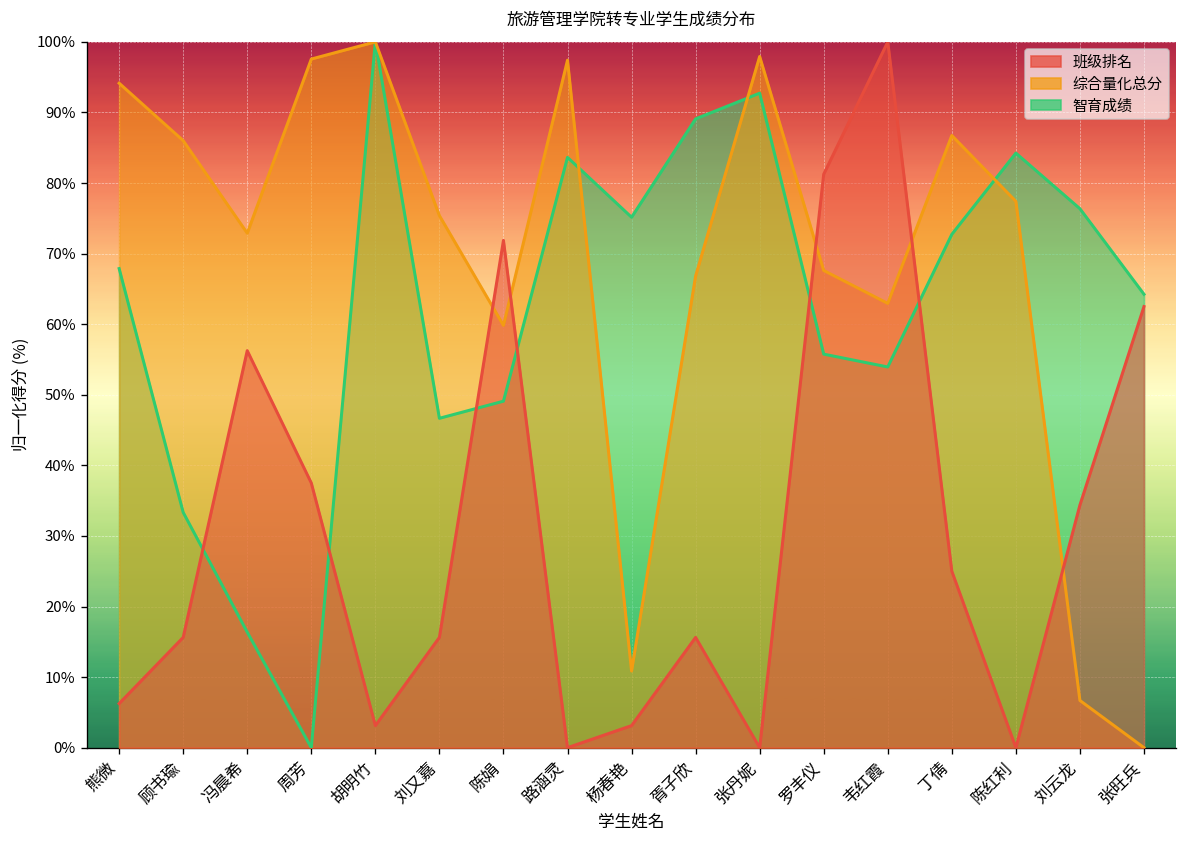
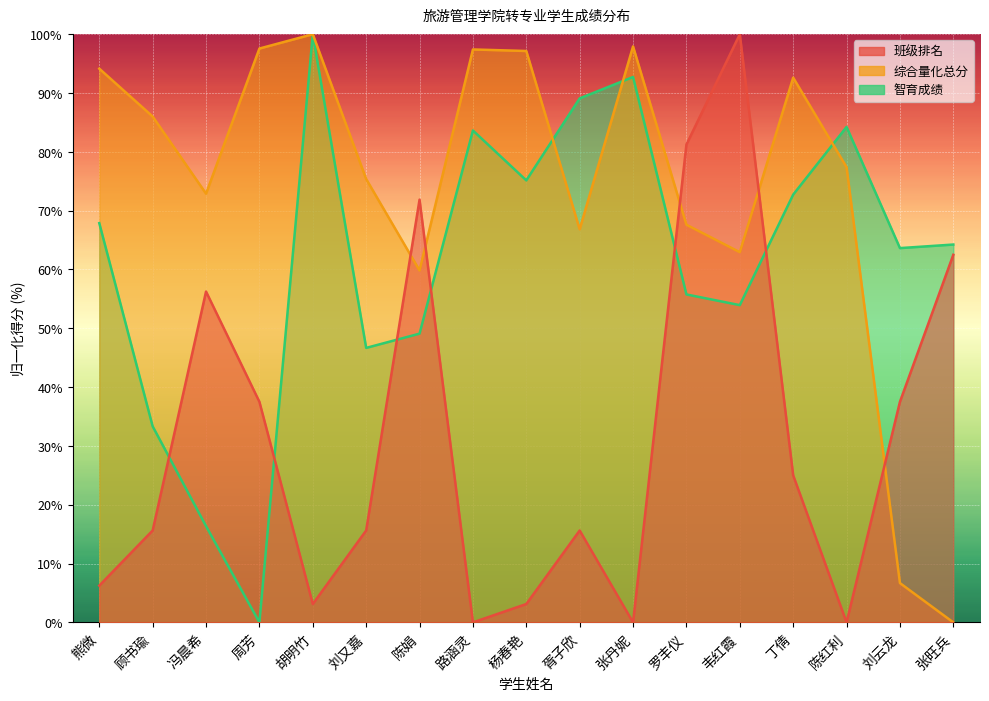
综合量化总分, 杨春艳: 11% -> 97%
综合量化总分, 丁倩: 87% -> 93%
智育成绩, 刘云龙: 76% -> 64%
班级排名, 刘云龙: 34% -> 38%
